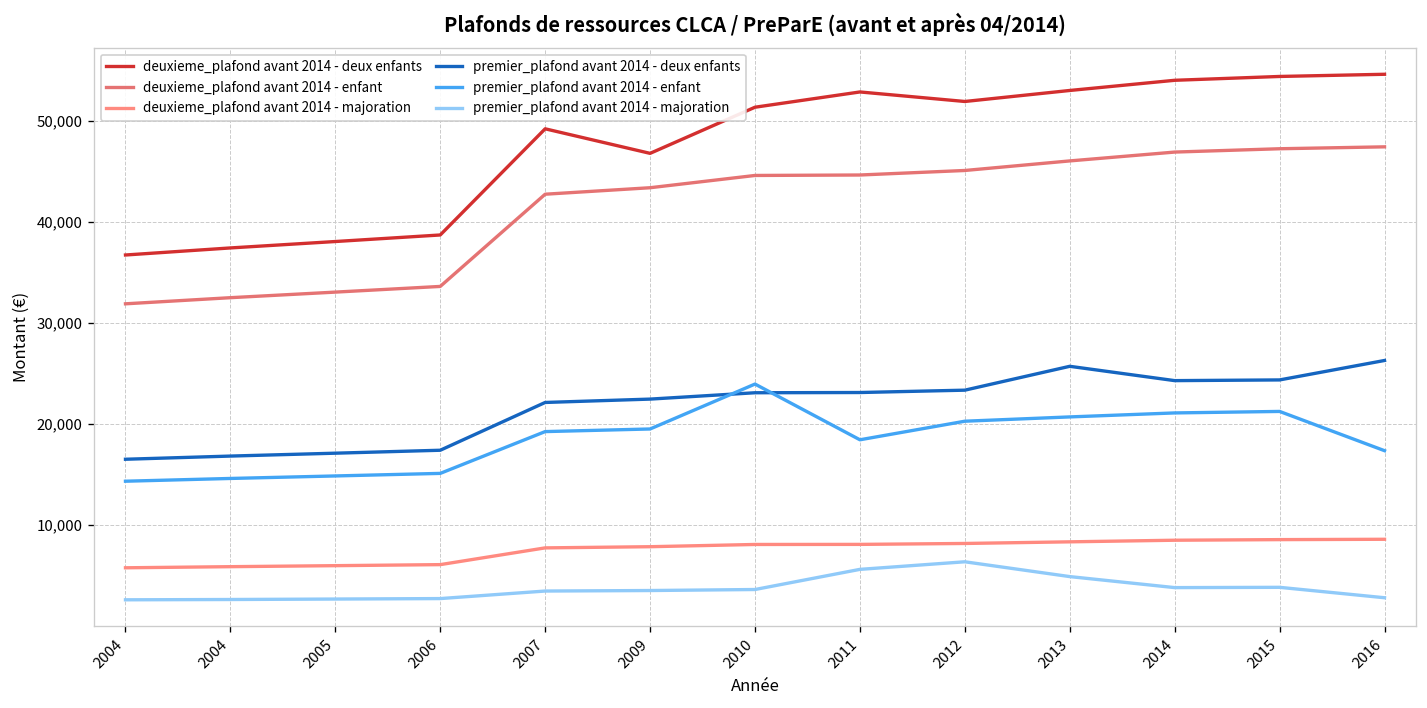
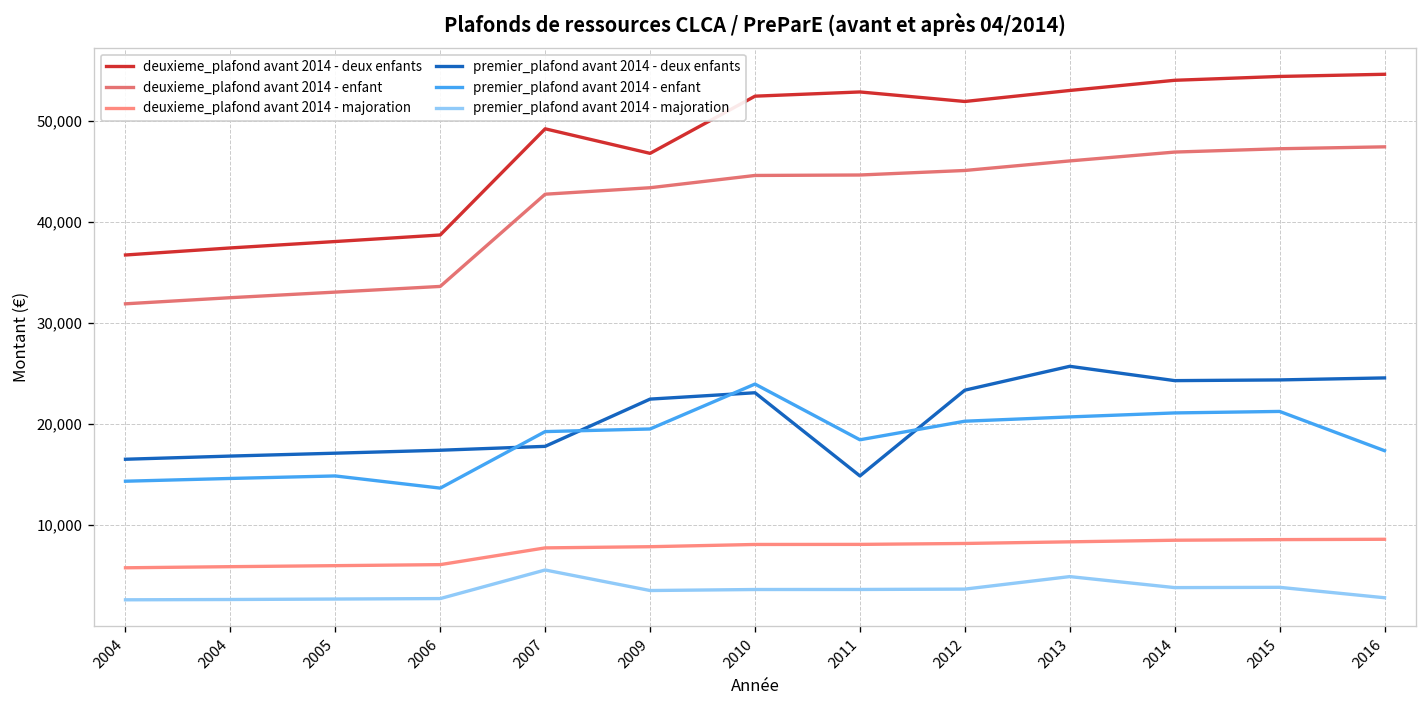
premier_plafond avant 2014 - enfant, 2006: 15,000 -> 14,000
premier_plafond avant 2014 - deux enfants, 2007: 22,000 -> 18,000
premier_plafond avant 2014 - majoration, 2007: 3,000 -> 6,000
deuxieme_plafond avant 2014 - deux enfants, 2010: 51,000 -> 52,000
premier_plafond avant 2014 - deux enfants, 2011: 23,000 -> 15,000
premier_plafond avant 2014 - majoration, 2011: 6,000 -> 4,000
premier_plafond avant 2014 - majoration, 2012: 6,000 -> 4,000
premier_plafond avant 2014 - deux enfants, 2016: 26,000 -> 25,000
